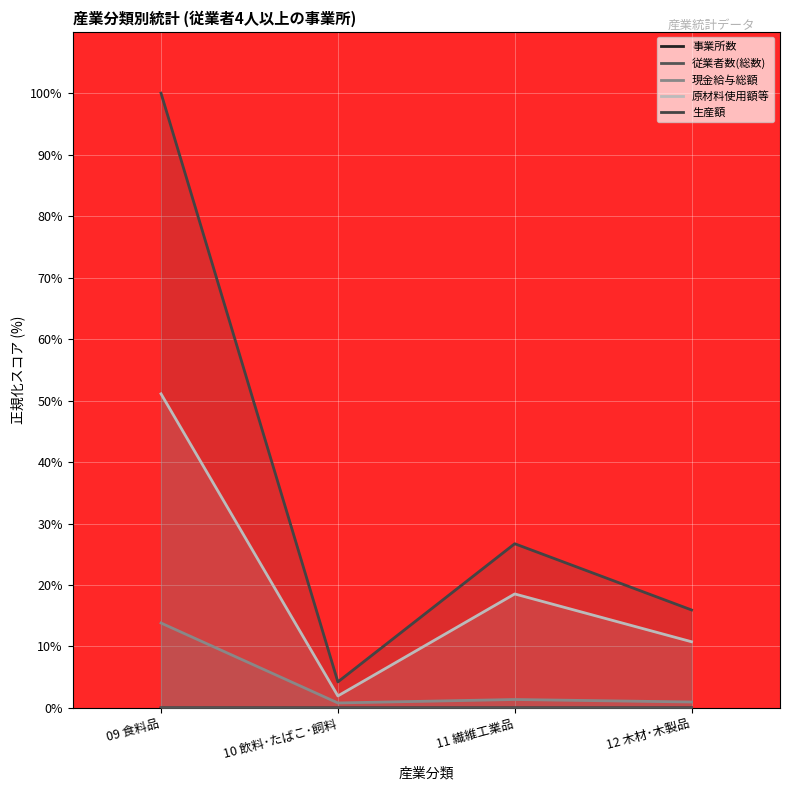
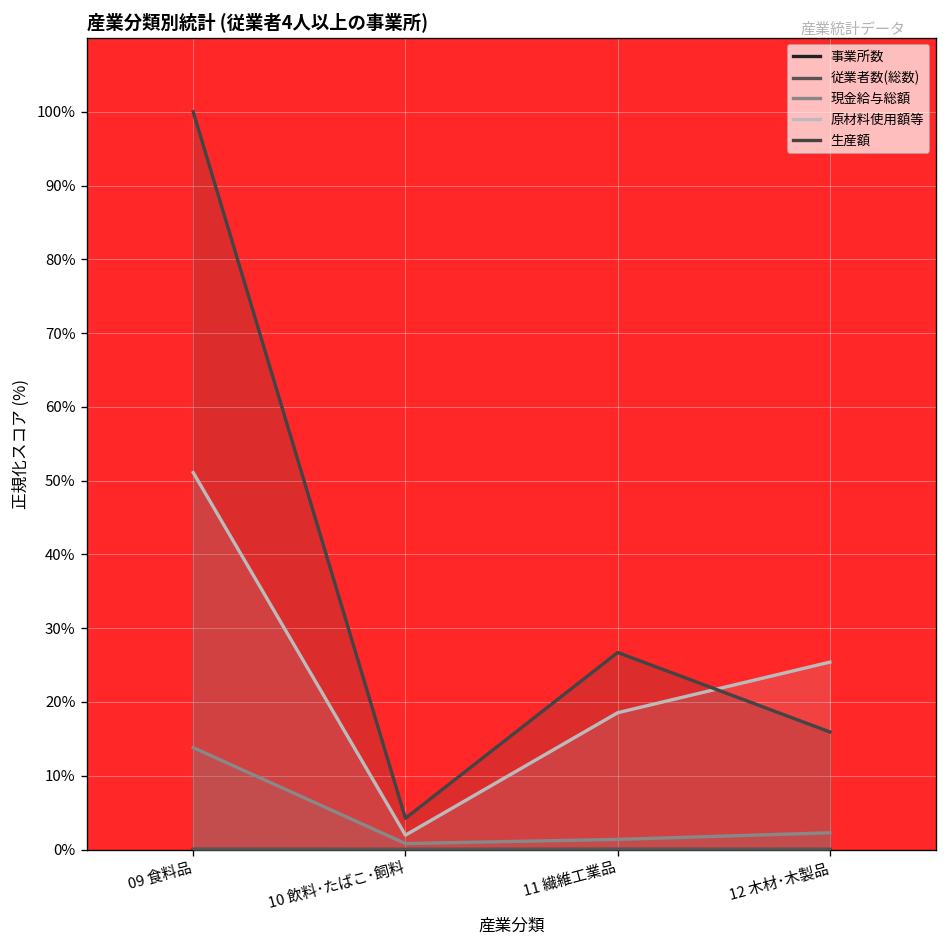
現金給与総額, 12 木材･木製品: 1% -> 2%
原材料使用額等, 12 木材･木製品: 11% -> 25%
